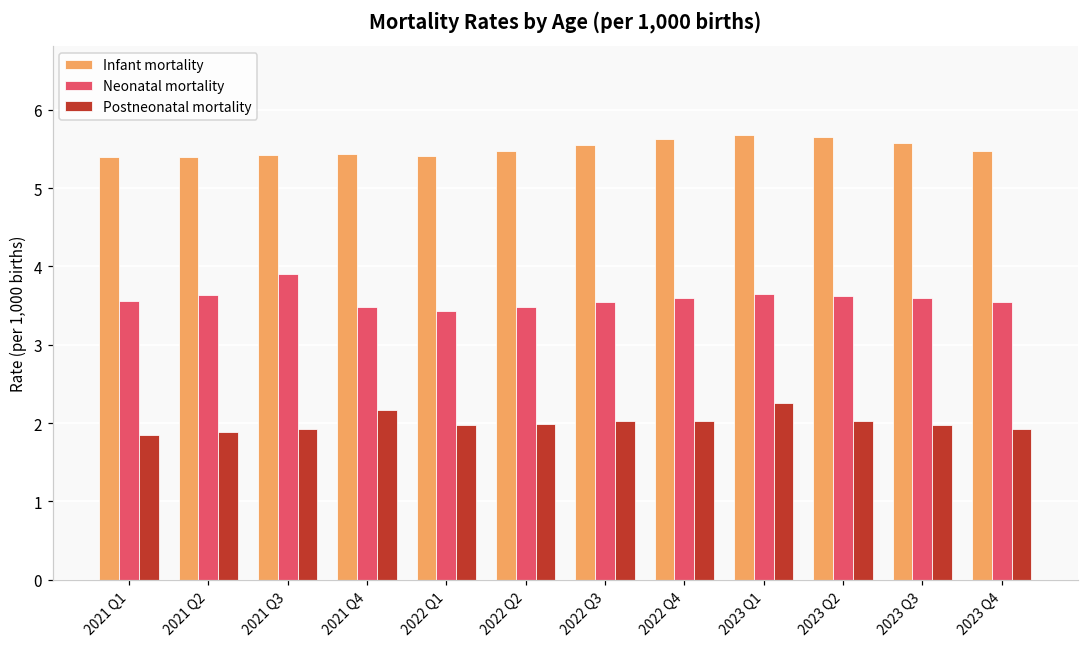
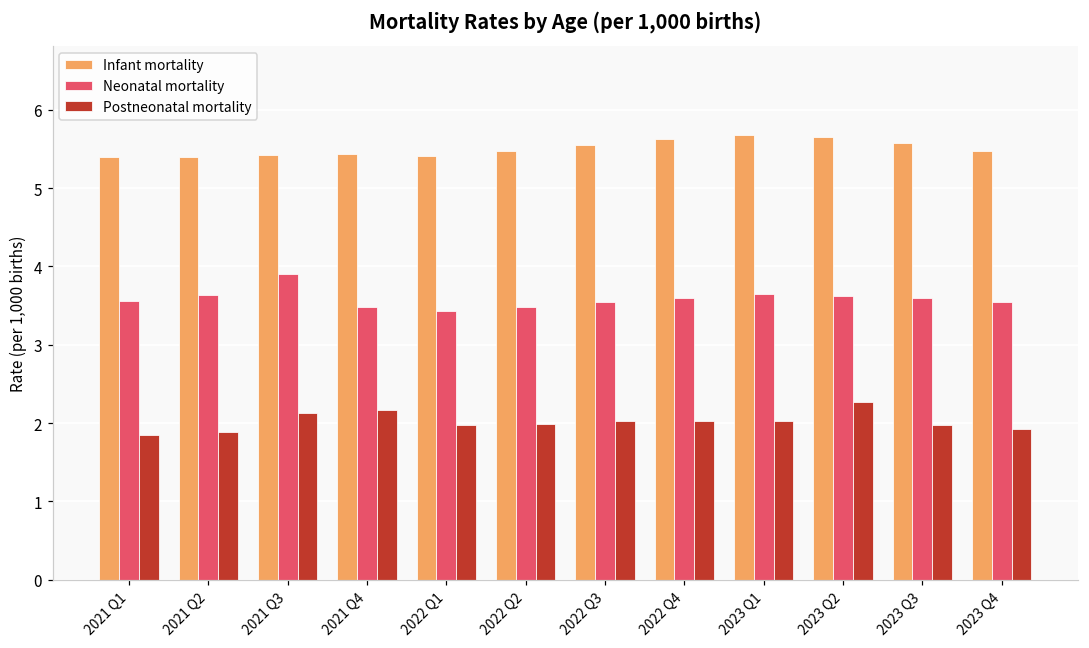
Postneonatal mortality, 2021 Q3: 1.9 -> 2.1
Postneonatal mortality, 2023 Q1: 2.3 -> 2.0
Postneonatal mortality, 2023 Q2: 2.0 -> 2.3
